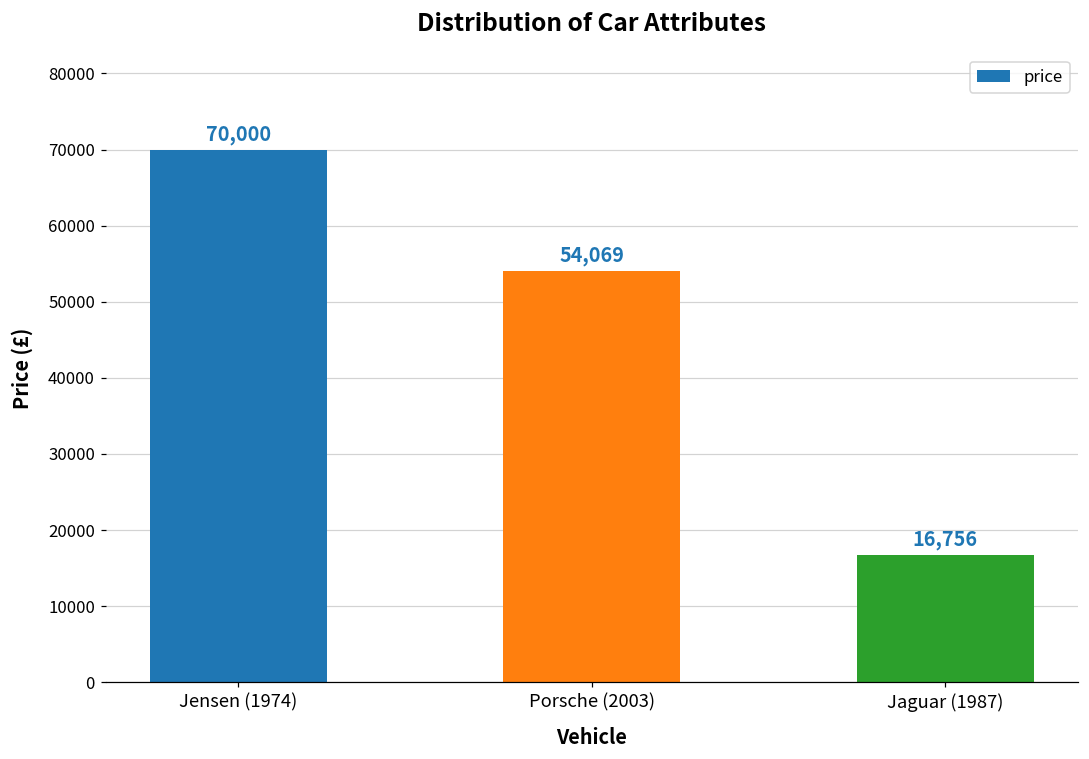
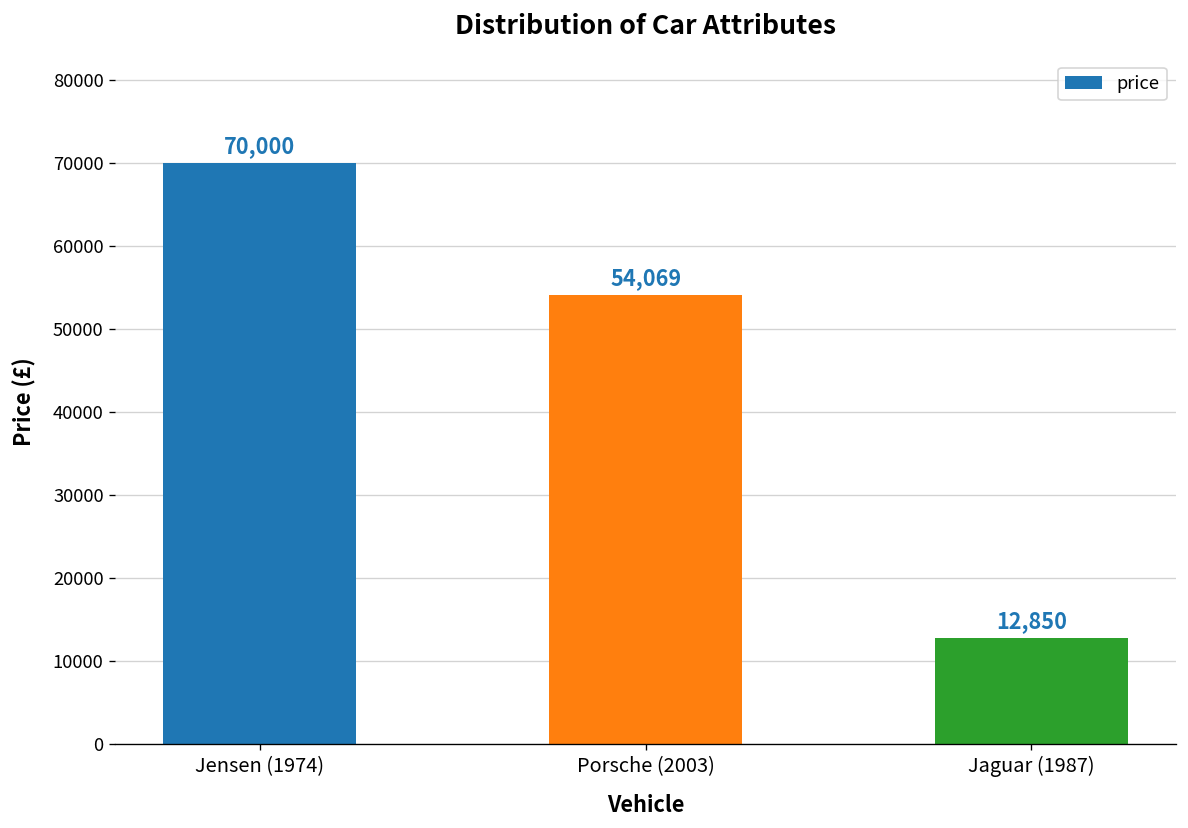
Jaguar (1987): 16,756 -> 12,850
